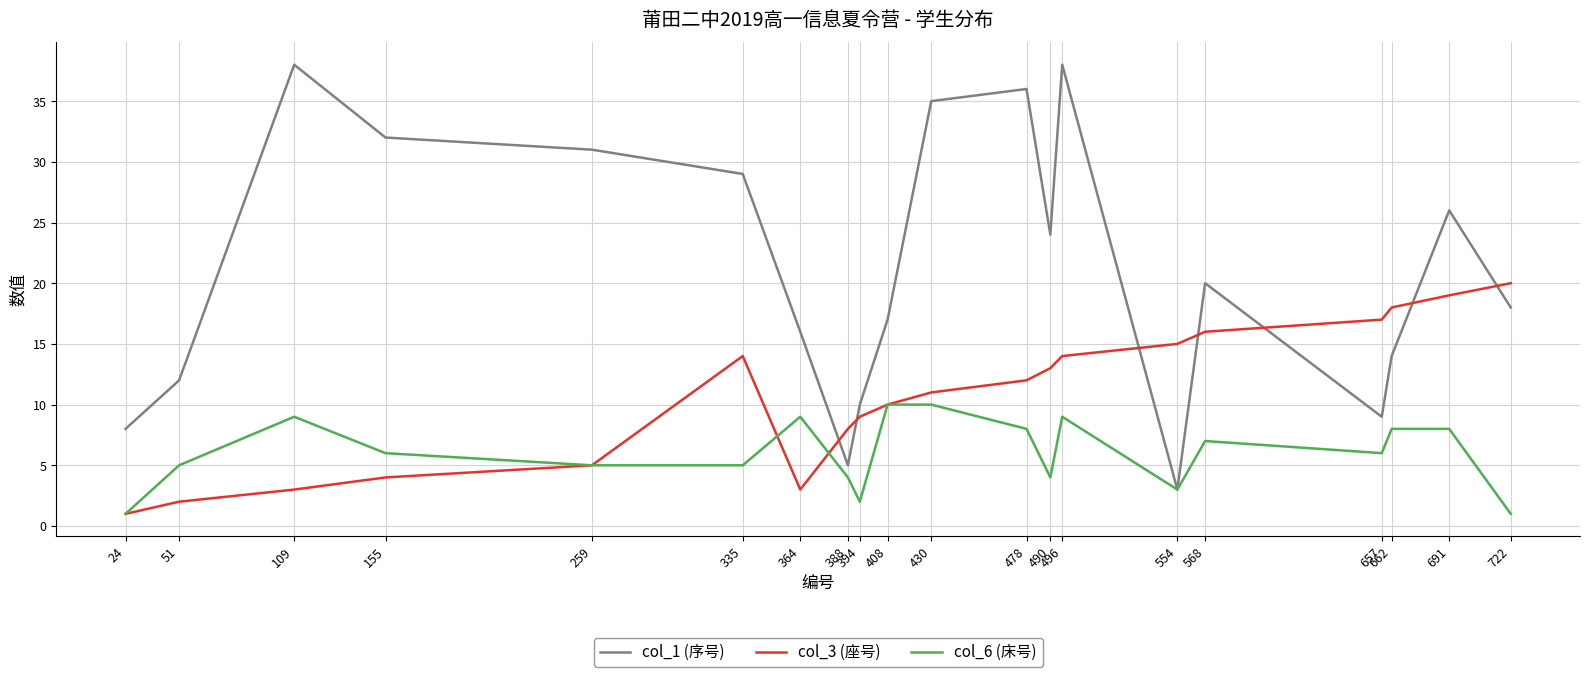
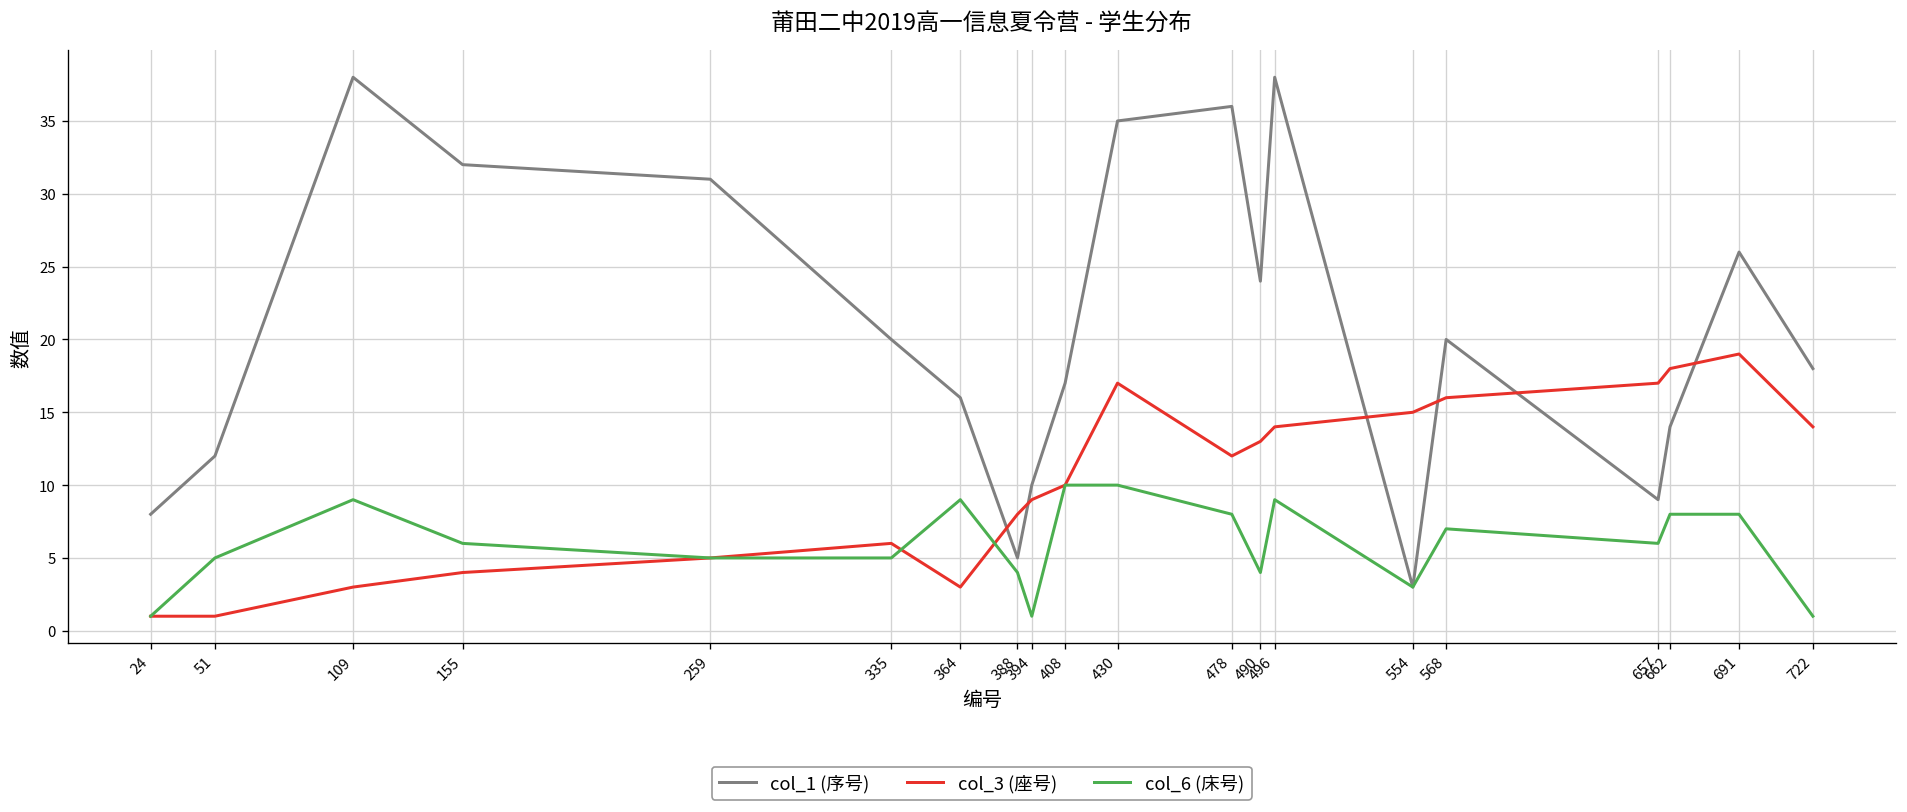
col_3 (座号), 51: 2 -> 1
col_1 (序号), 335: 29 -> 20
col_3 (座号), 335: 14 -> 6
col_6 (床号), 394: 2 -> 1
col_3 (座号), 430: 11 -> 17
col_3 (座号), 722: 20 -> 14
